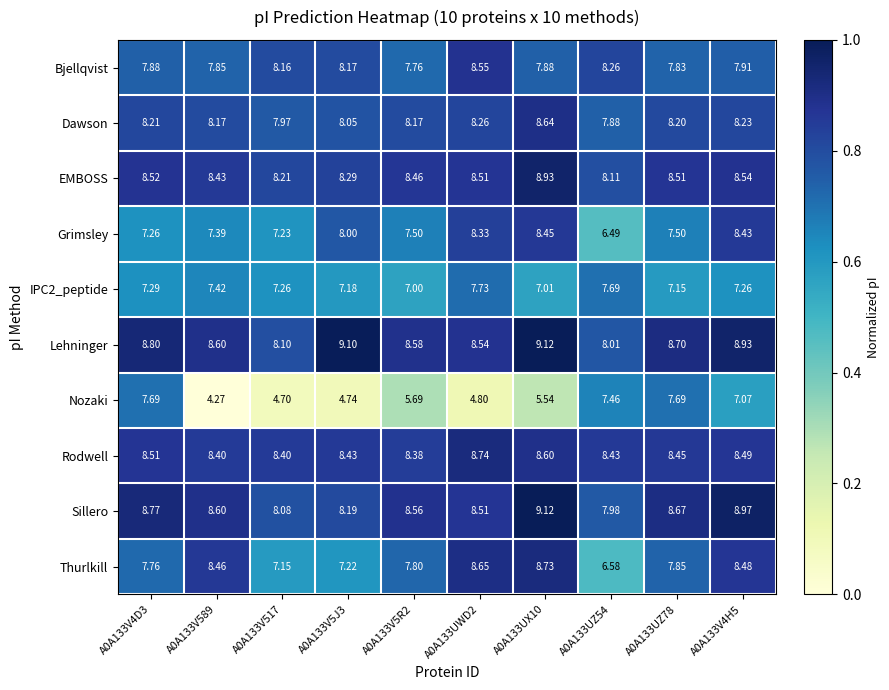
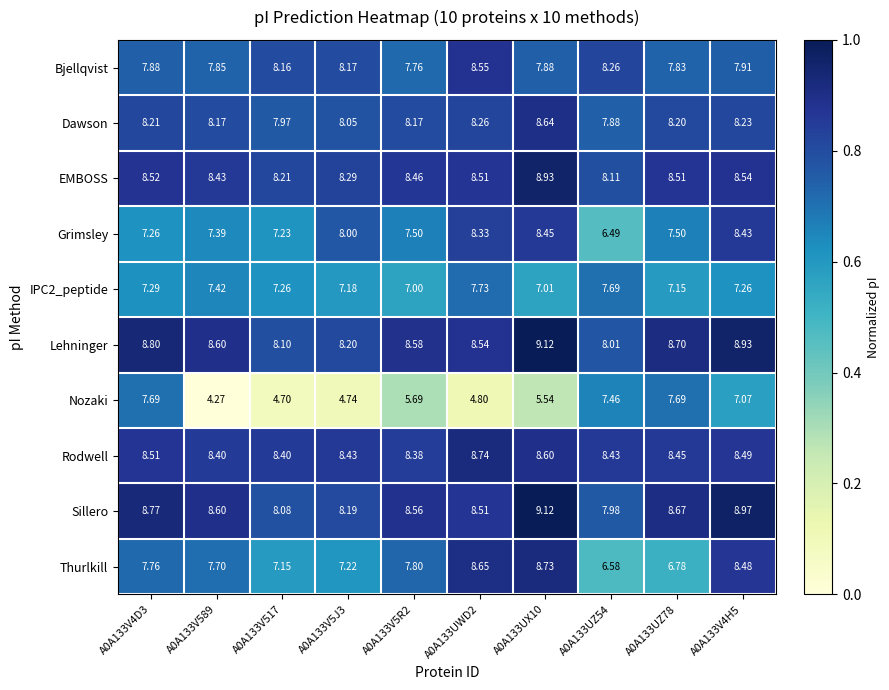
Lehninger, A0A133V5J3: 9.10 -> 8.20
Thurlkill, A0A133V589: 8.46 -> 7.70
Thurlkill, A0A133UZ78: 7.85 -> 6.78
